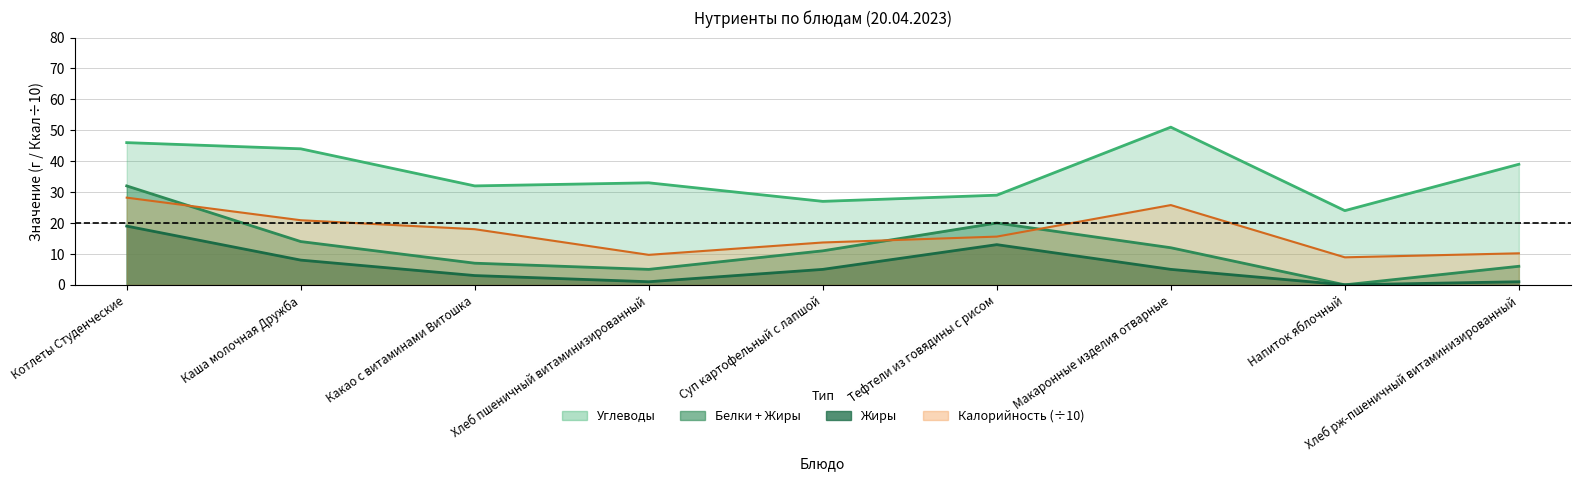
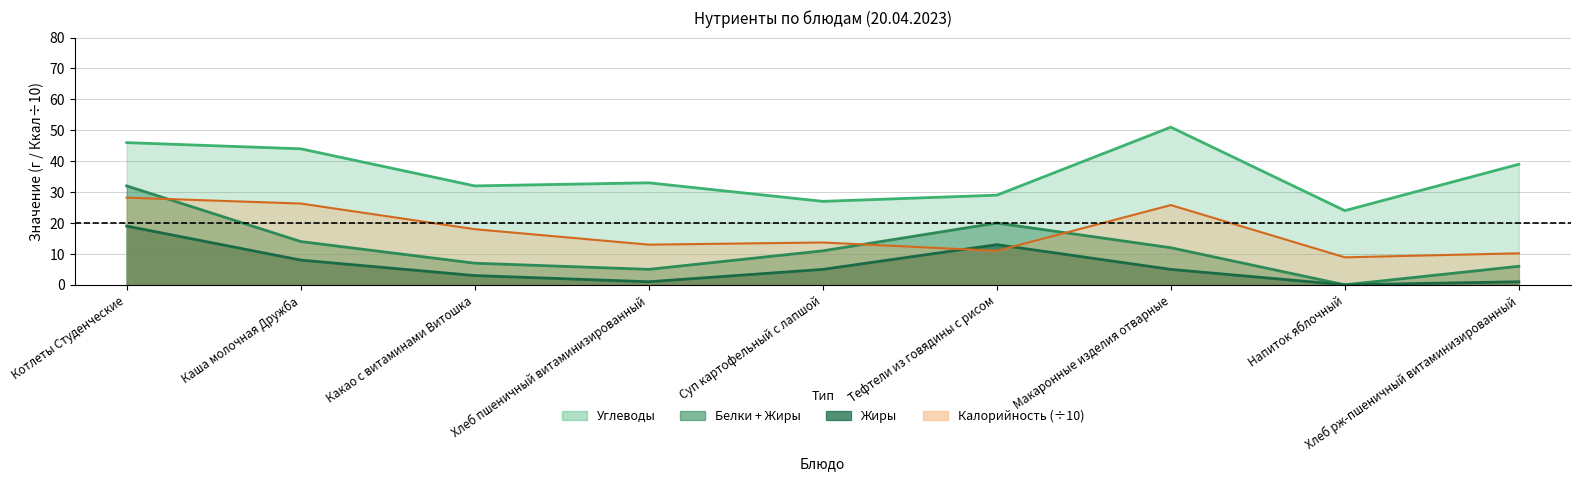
Калорийность (÷10), Каша молочная Дружба: 21 -> 26
Калорийность (÷10), Хлеб пшеничный витаминизированный: 10 -> 13
Калорийность (÷10), Тефтели из говядины с рисом: 16 -> 11
